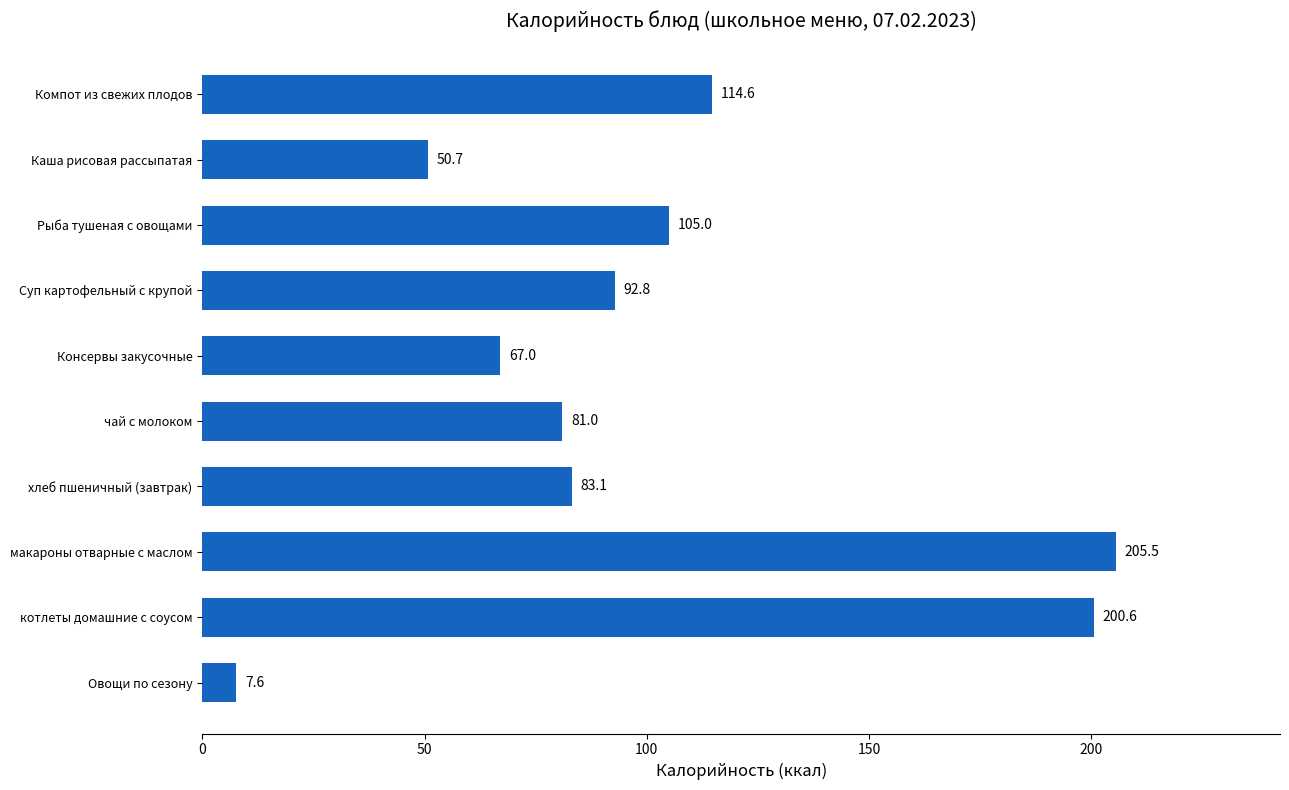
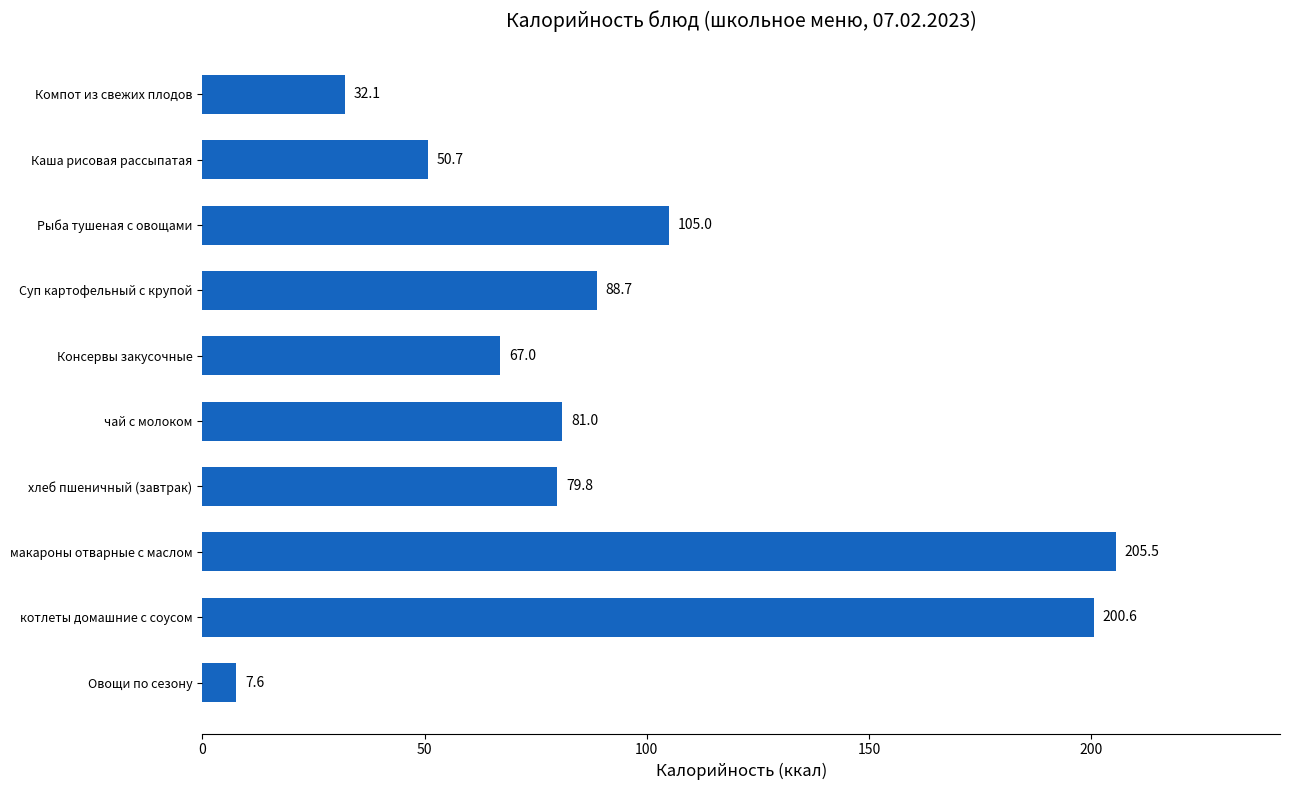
Компот из свежих плодов: 114.6 -> 32.1
Суп картофельный с крупой: 92.8 -> 88.7
хлеб пшеничный (завтрак): 83.1 -> 79.8
